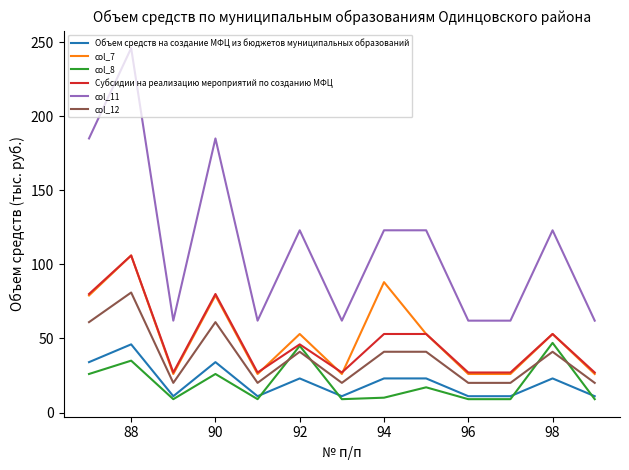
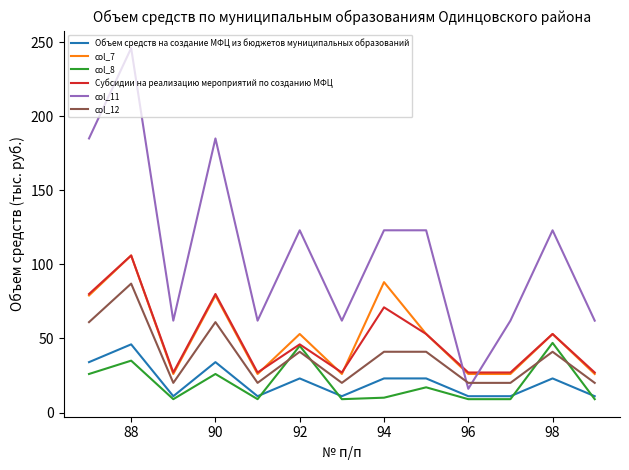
col_12, 88: 81 -> 87
Субсидии на реализацию мероприятий по созданию МФЦ, 94: 53 -> 71
col_11, 96: 62 -> 16
